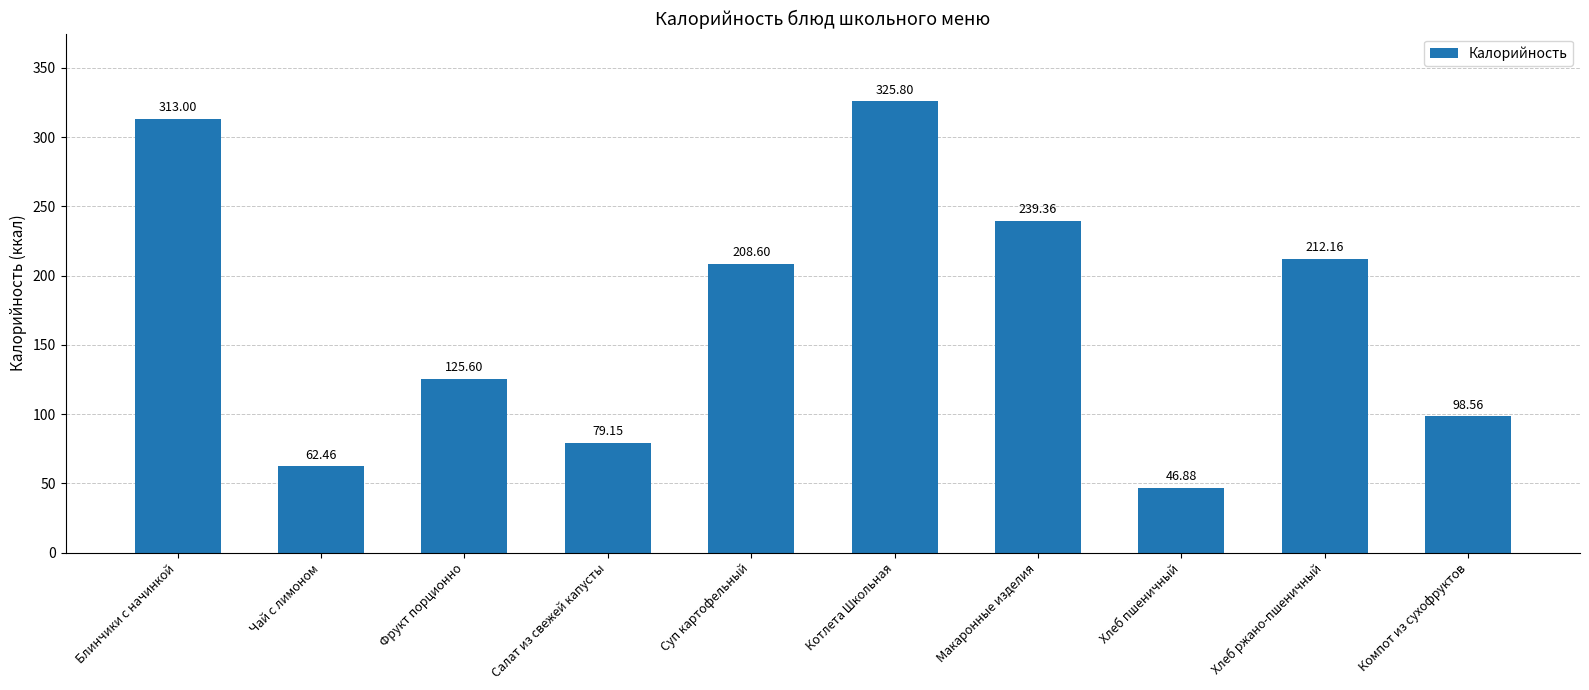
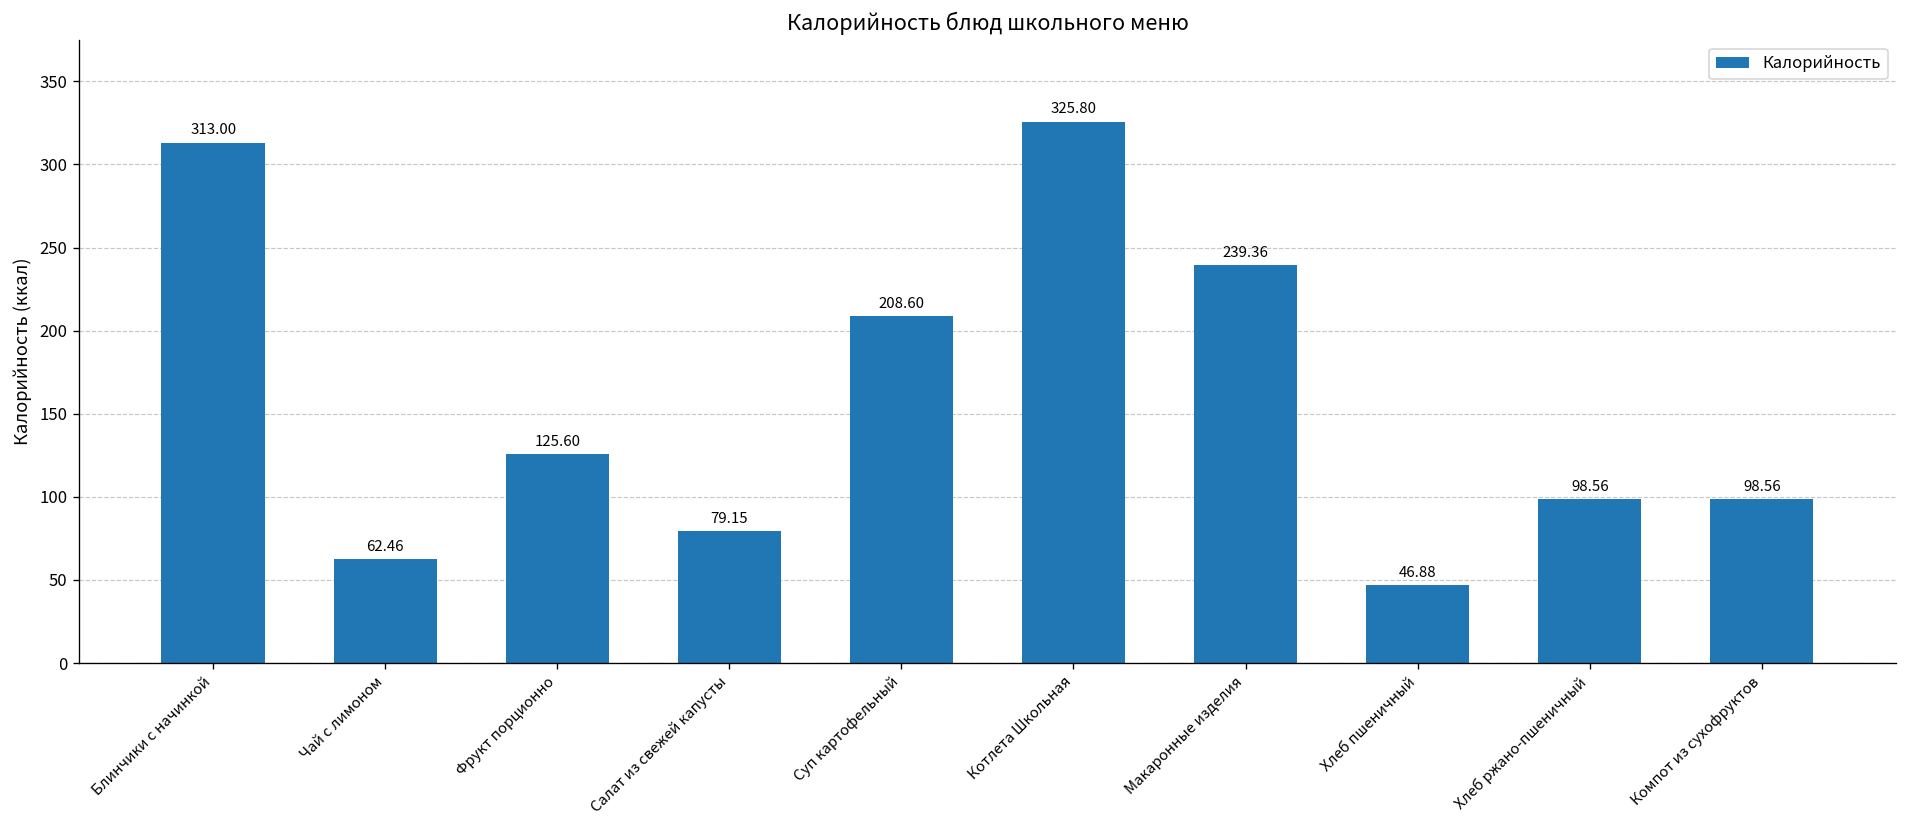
Хлеб ржано-пшеничный: 212.16 -> 98.56
